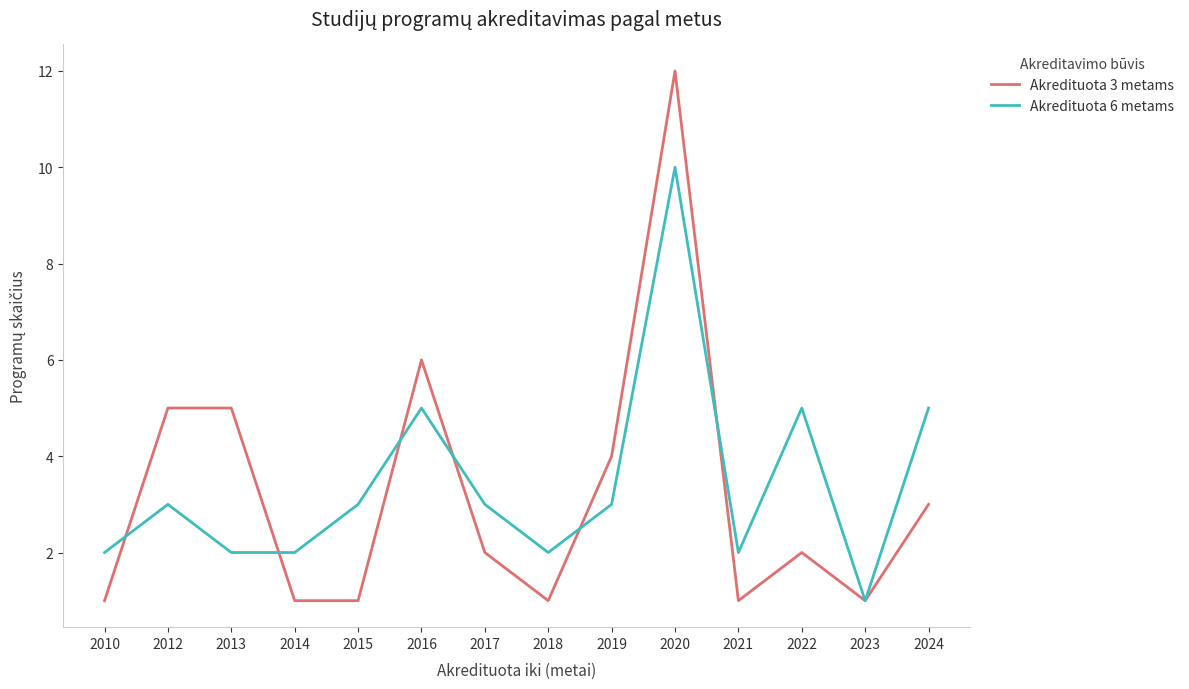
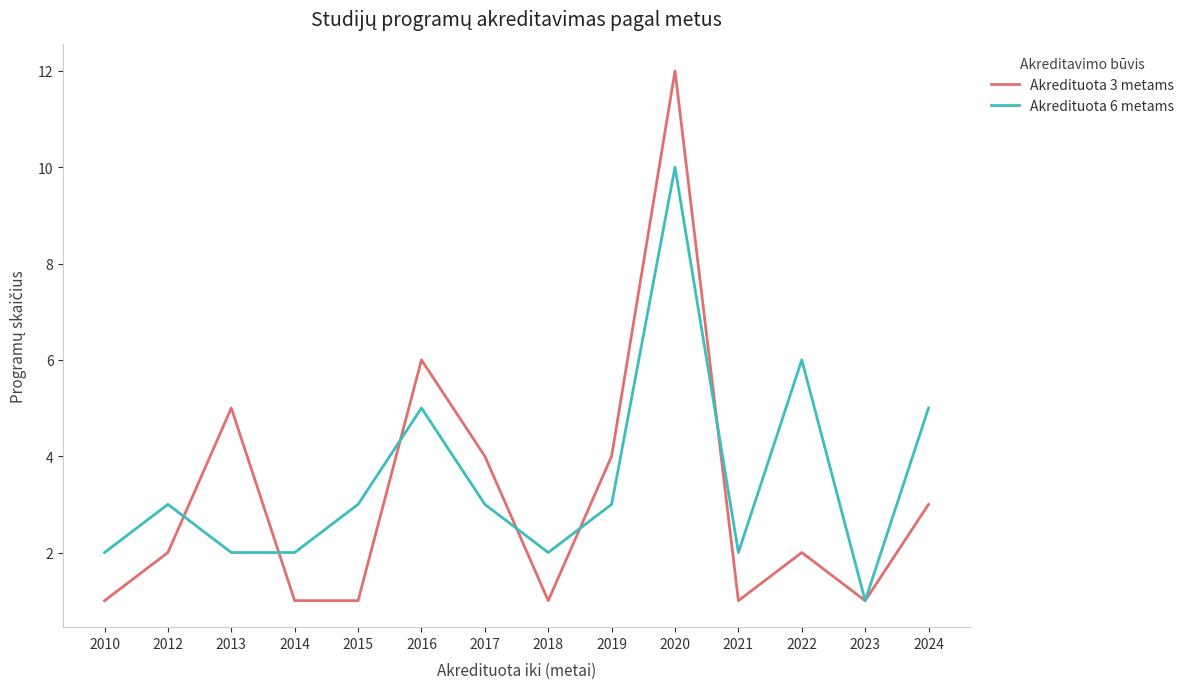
Akredituota 3 metams, 2012: 5 -> 2
Akredituota 3 metams, 2017: 2 -> 4
Akredituota 6 metams, 2022: 5 -> 6
